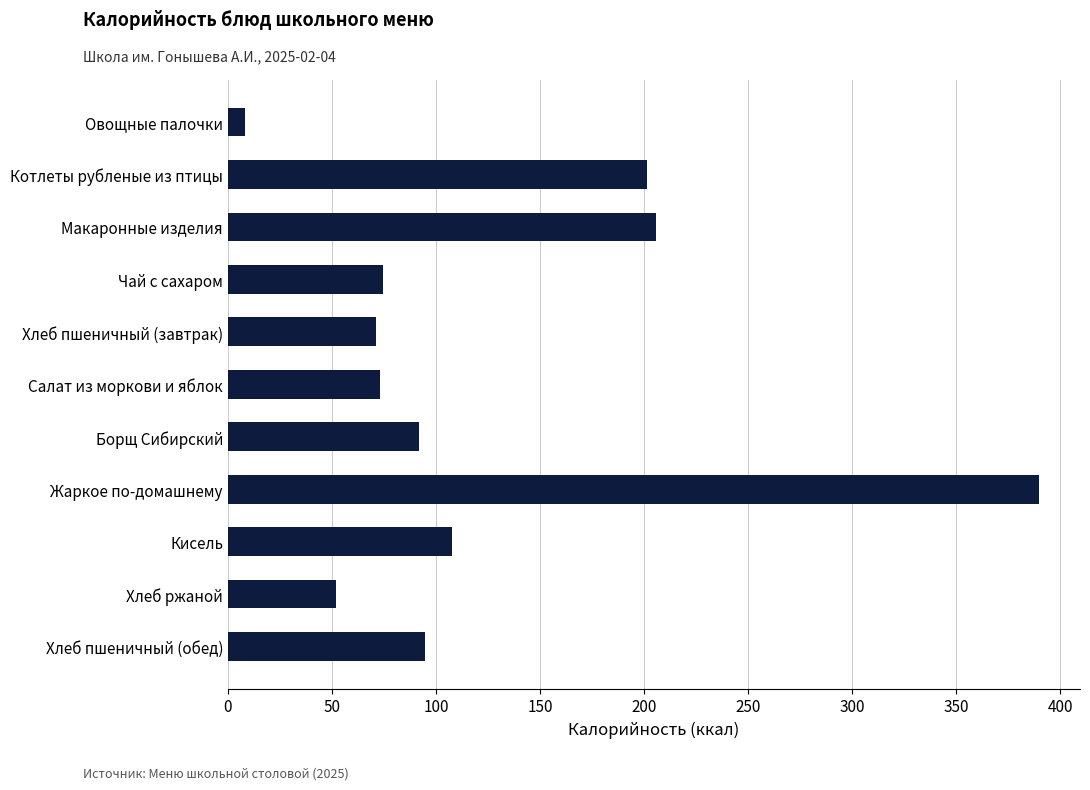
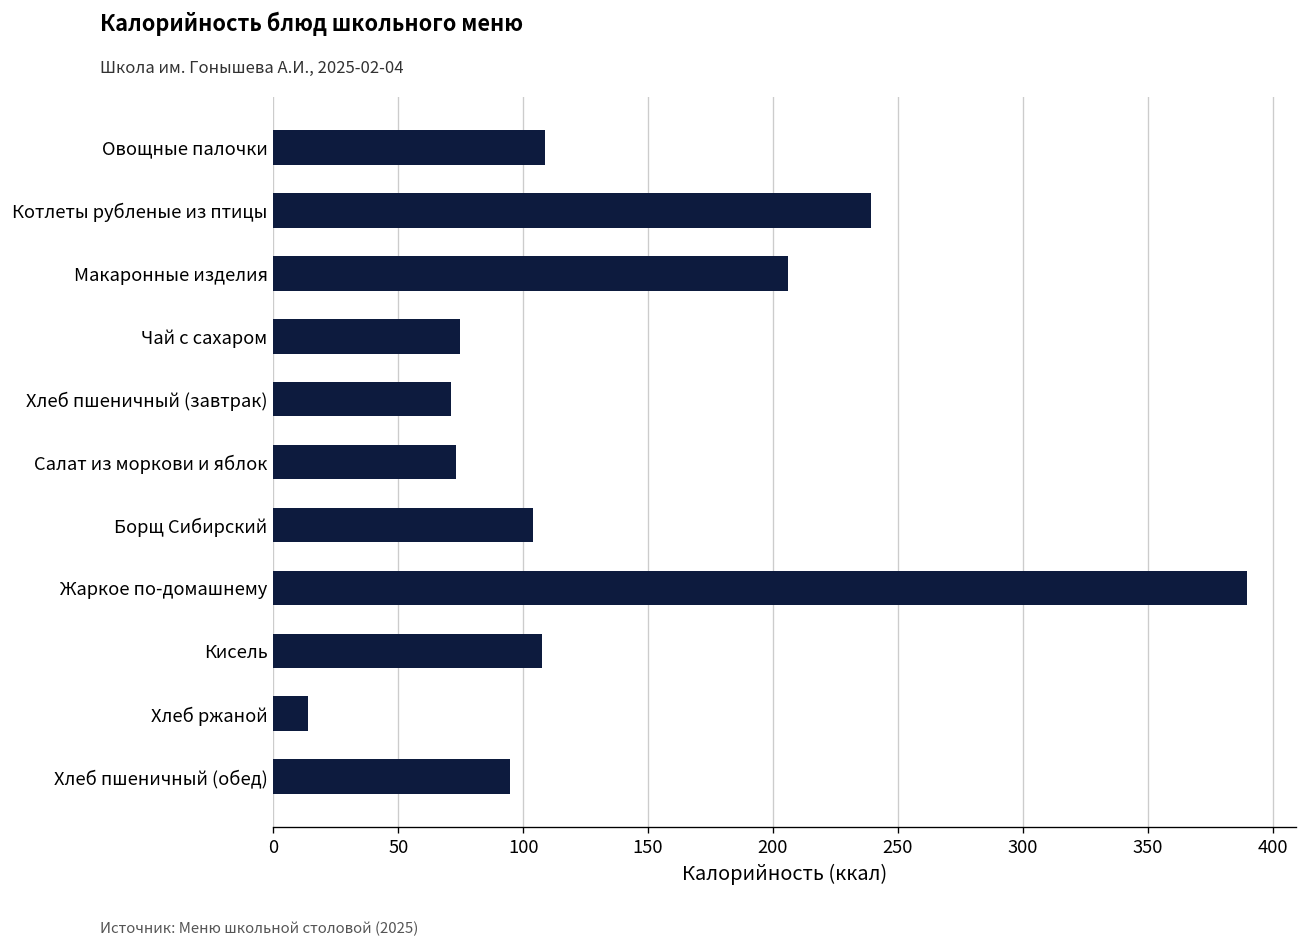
Овощные палочки: 8 -> 109
Котлеты рубленые из птицы: 201 -> 239
Борщ Сибирский: 92 -> 104
Хлеб ржаной: 52 -> 14
